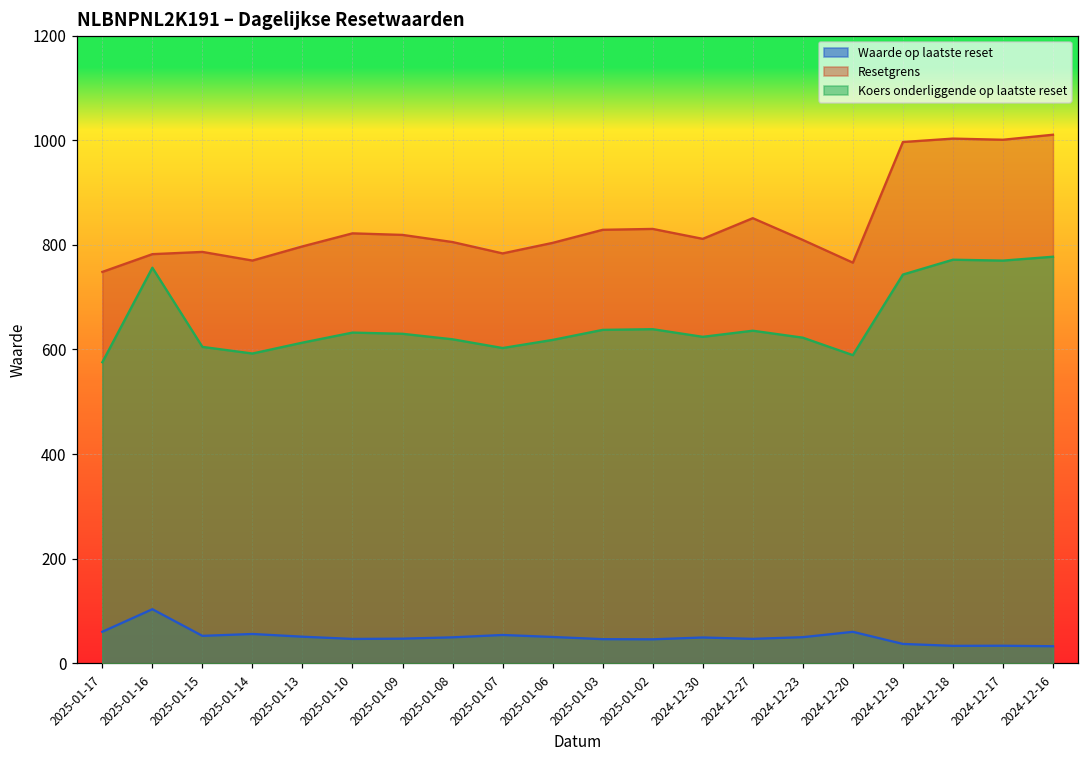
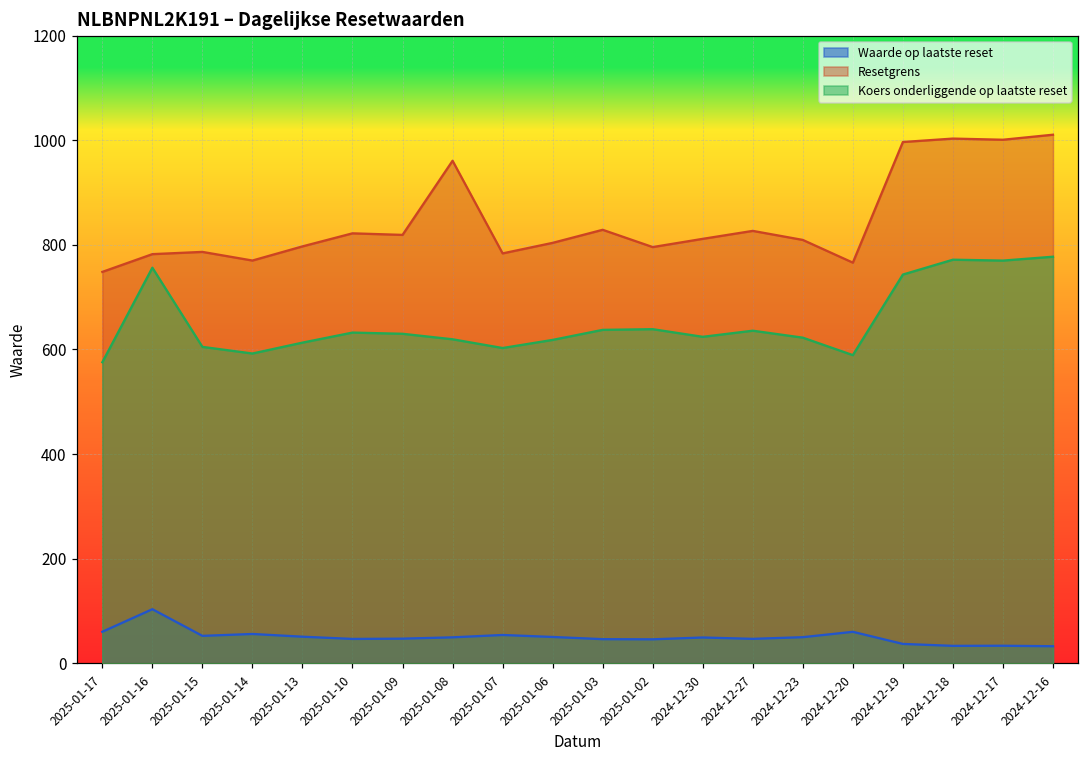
Resetgrens, 2025-01-08: 810 -> 960
Resetgrens, 2025-01-02: 830 -> 800
Resetgrens, 2024-12-27: 850 -> 830
